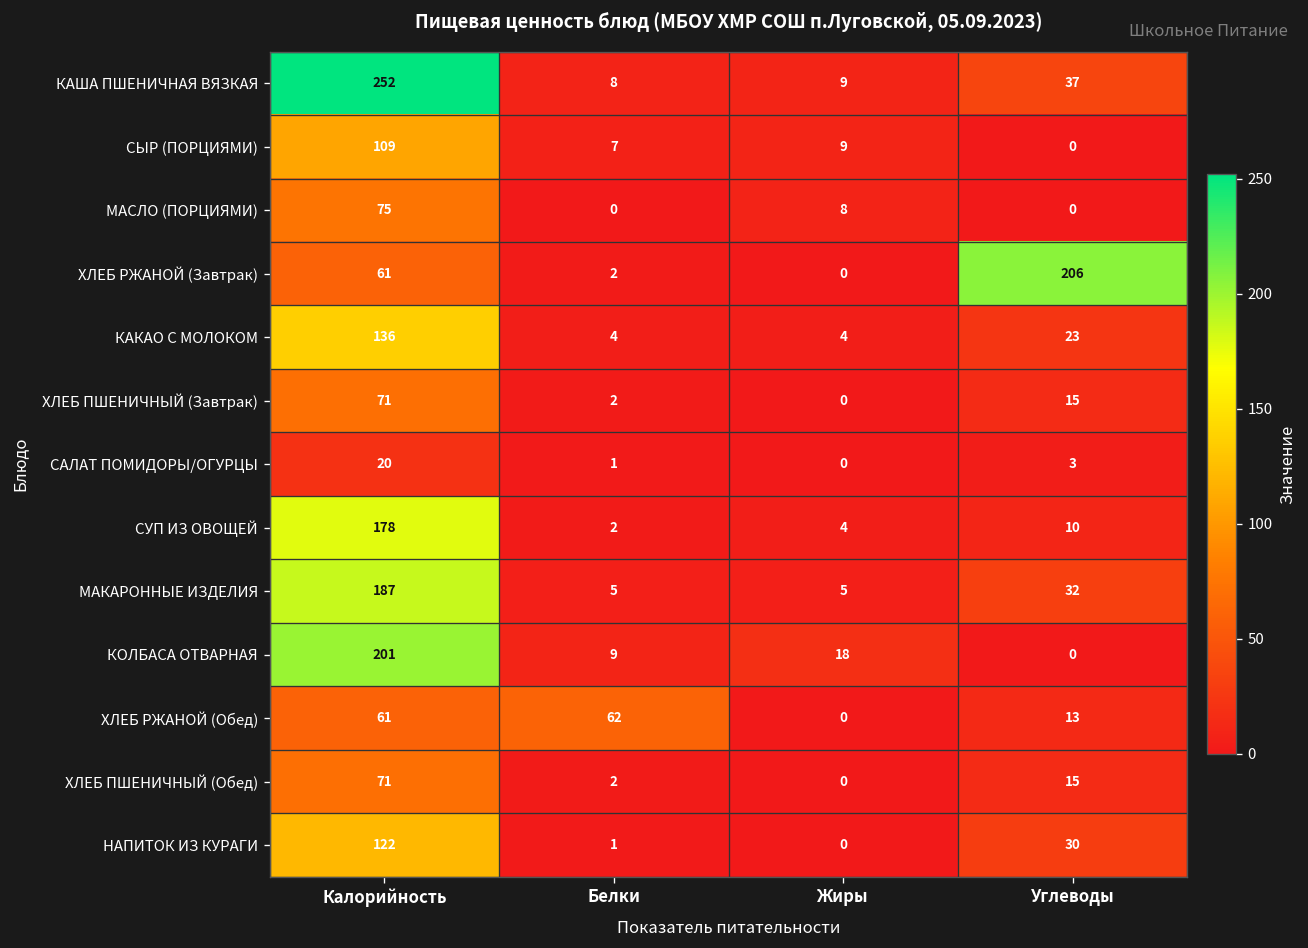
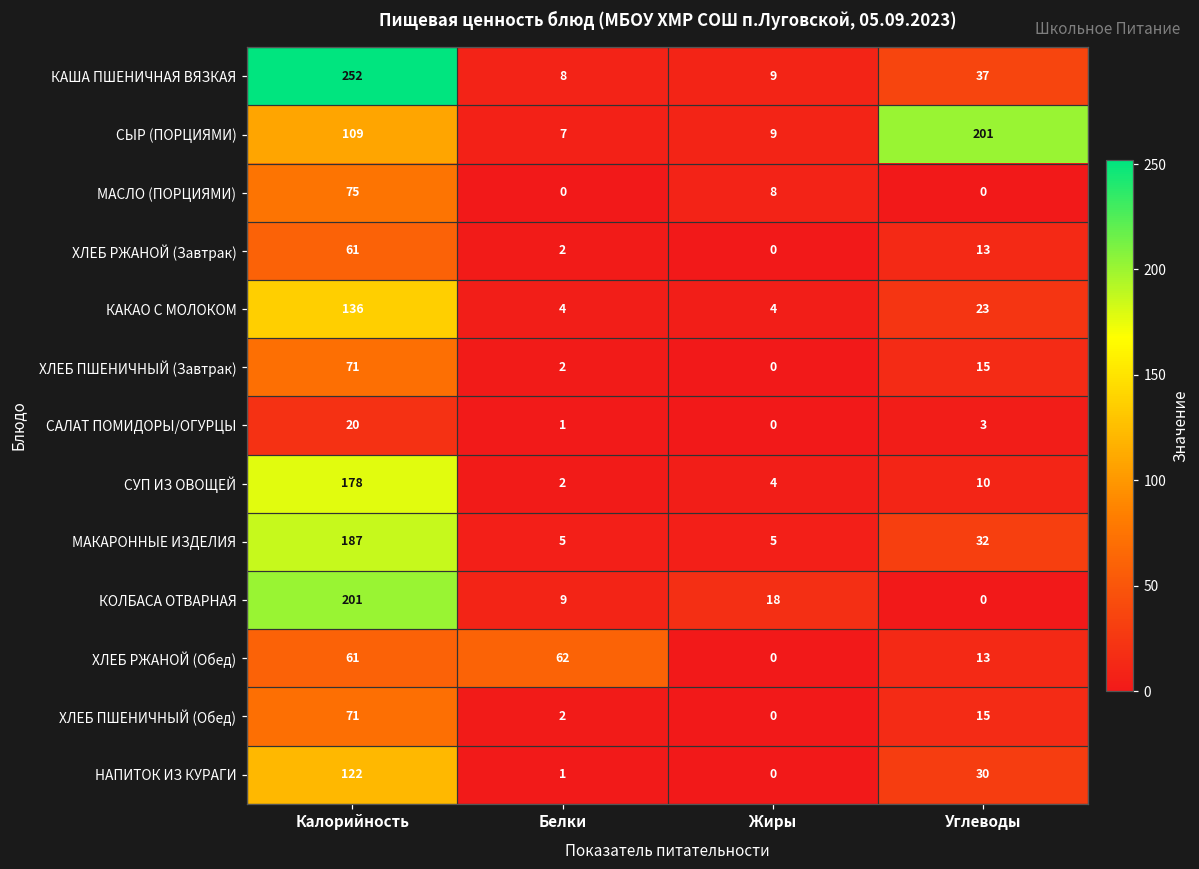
СЫР (ПОРЦИЯМИ), Углеводы: 0 -> 201
ХЛЕБ РЖАНОЙ (Завтрак), Углеводы: 206 -> 13
